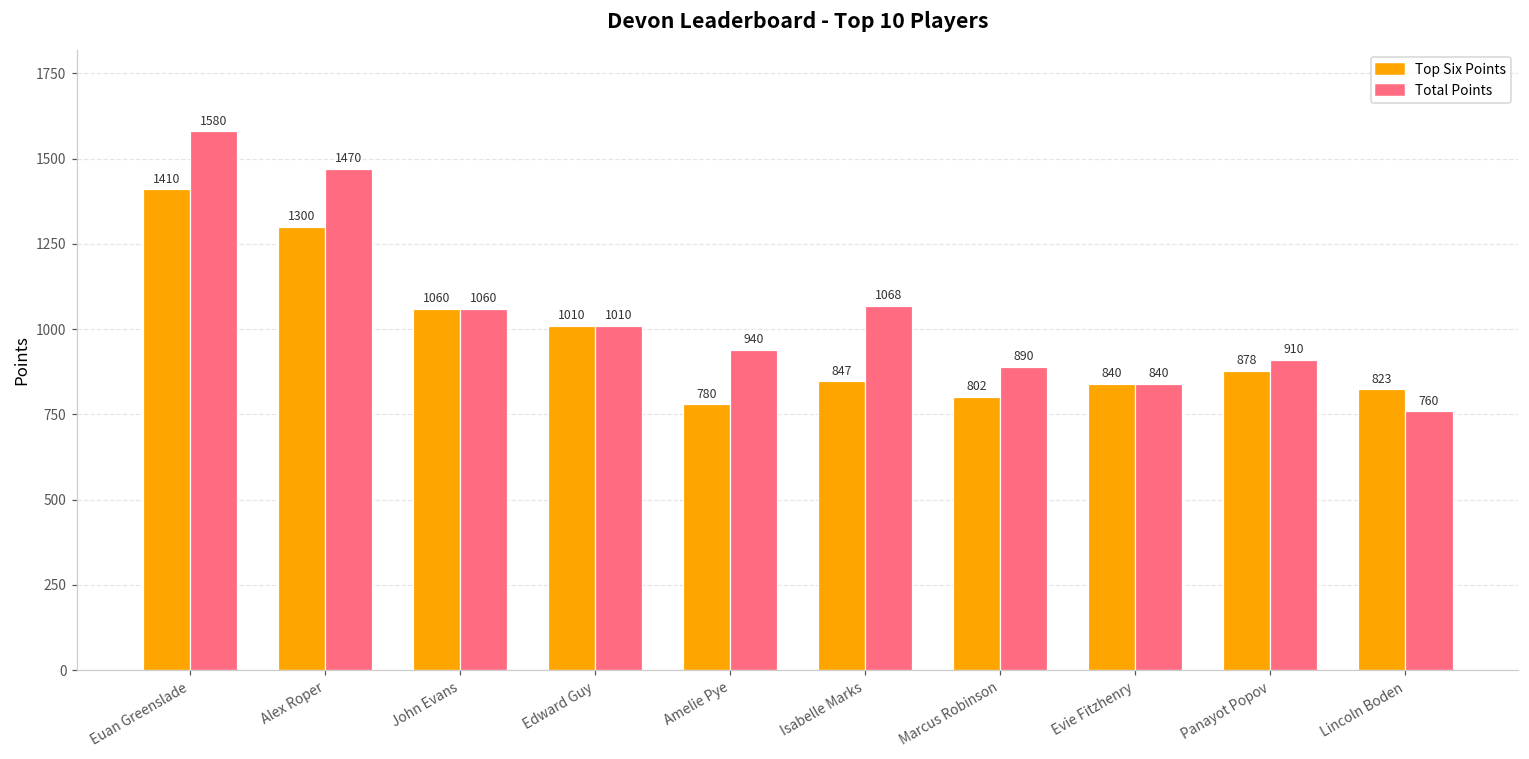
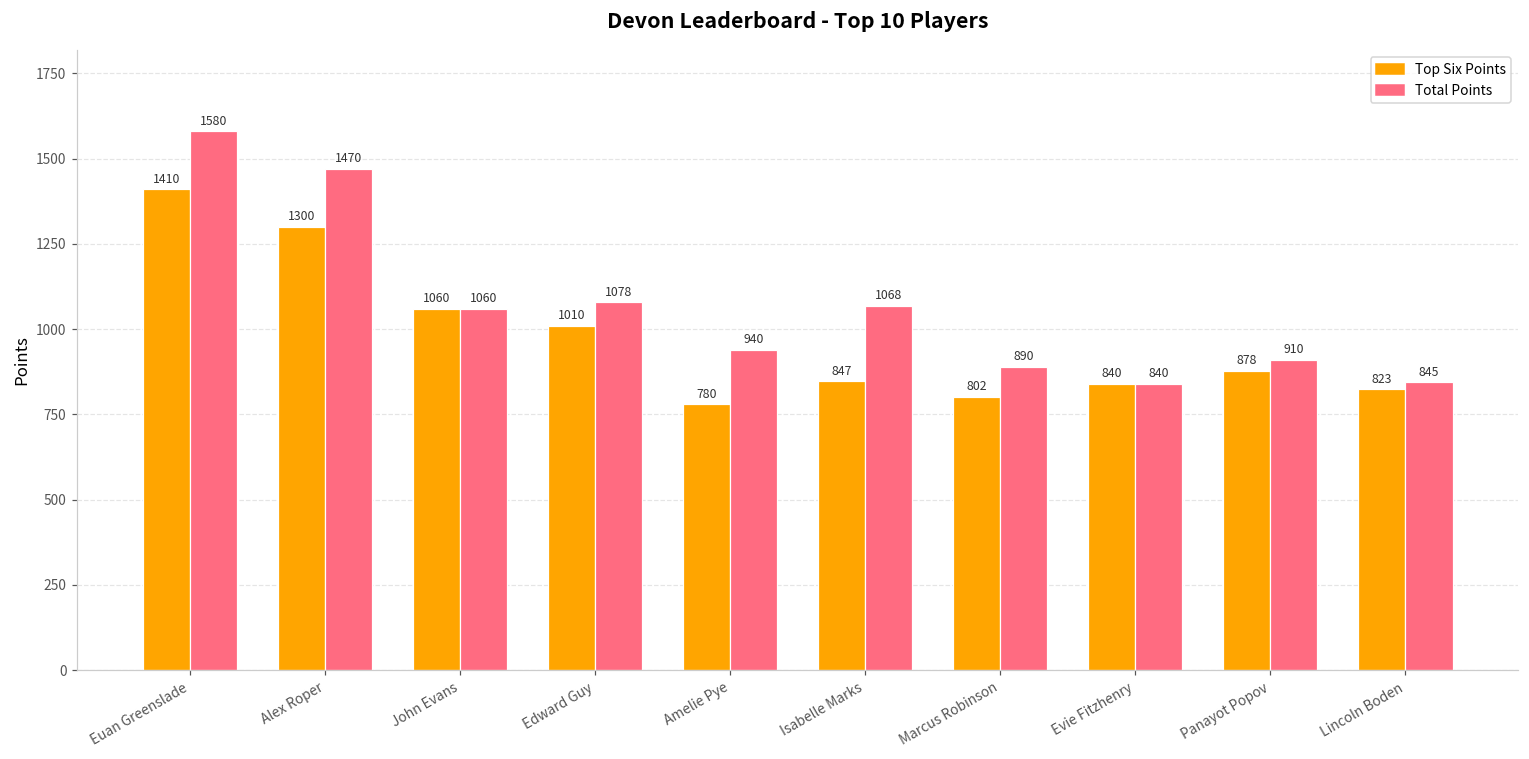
Total Points, Edward Guy: 1010 -> 1078
Total Points, Lincoln Boden: 760 -> 845
